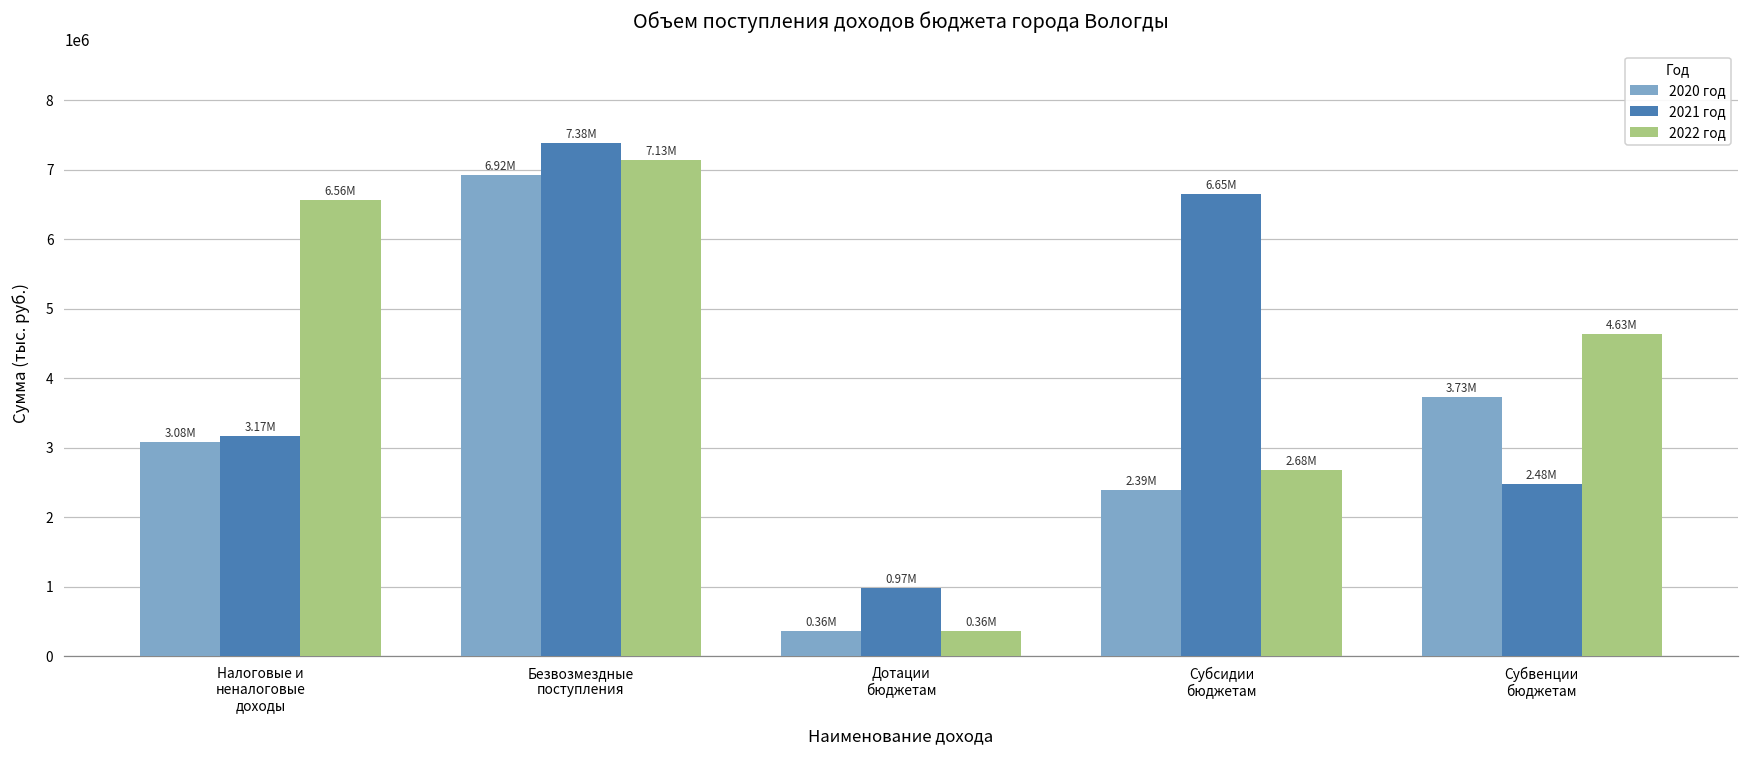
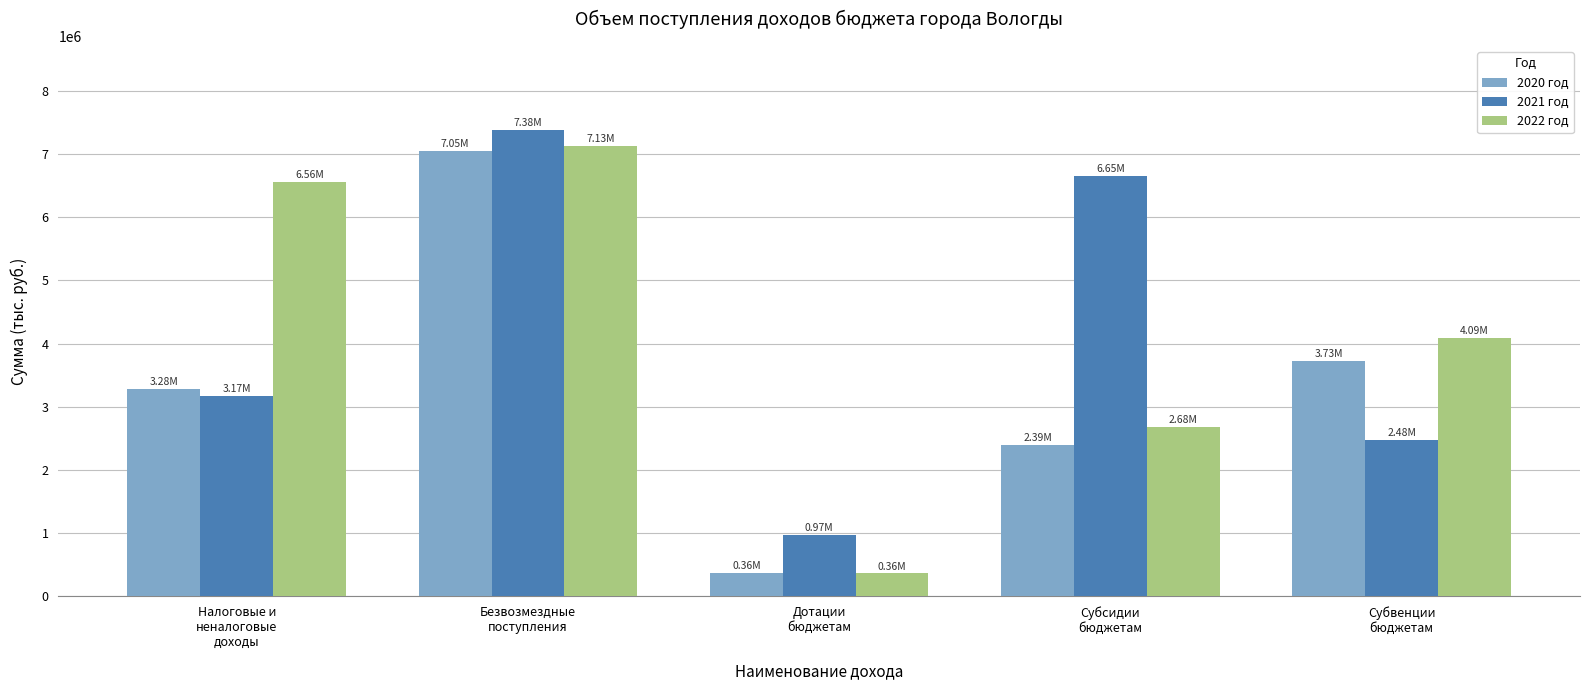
2020 год, Налоговые и неналоговые доходы: 3.08M -> 3.28M
2020 год, Безвозмездные поступления: 6.92M -> 7.05M
2022 год, Субвенции бюджетам: 4.63M -> 4.09M
